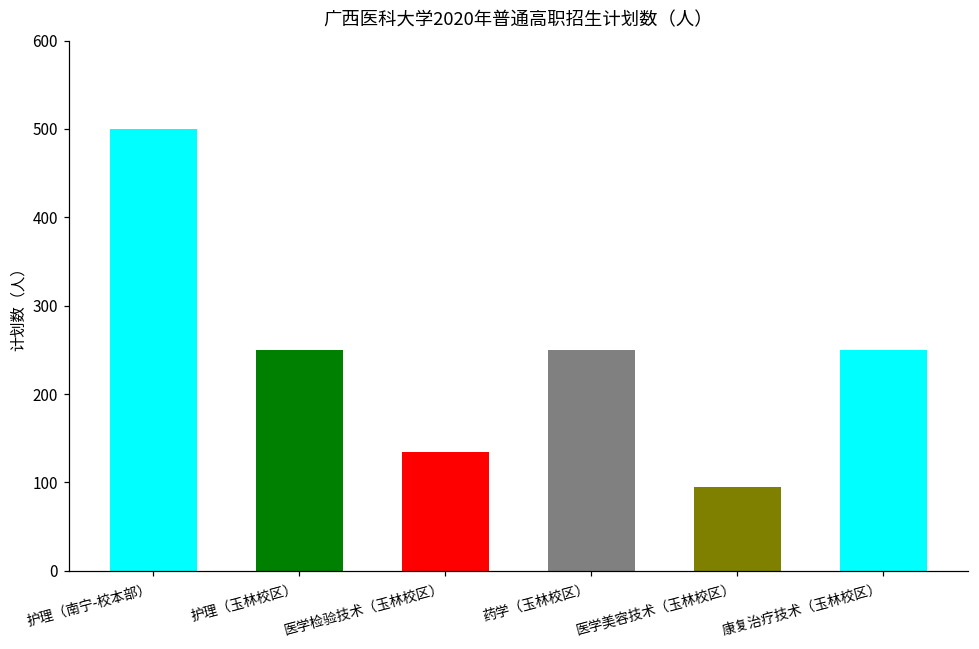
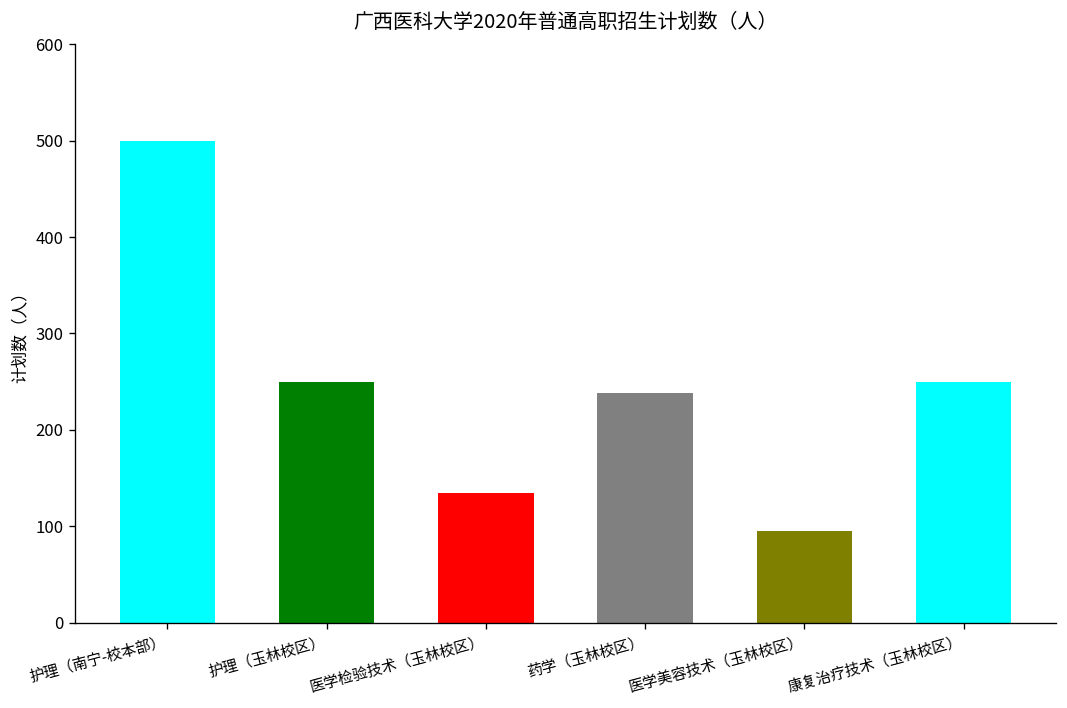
药学（玉林校区）: 250 -> 240
